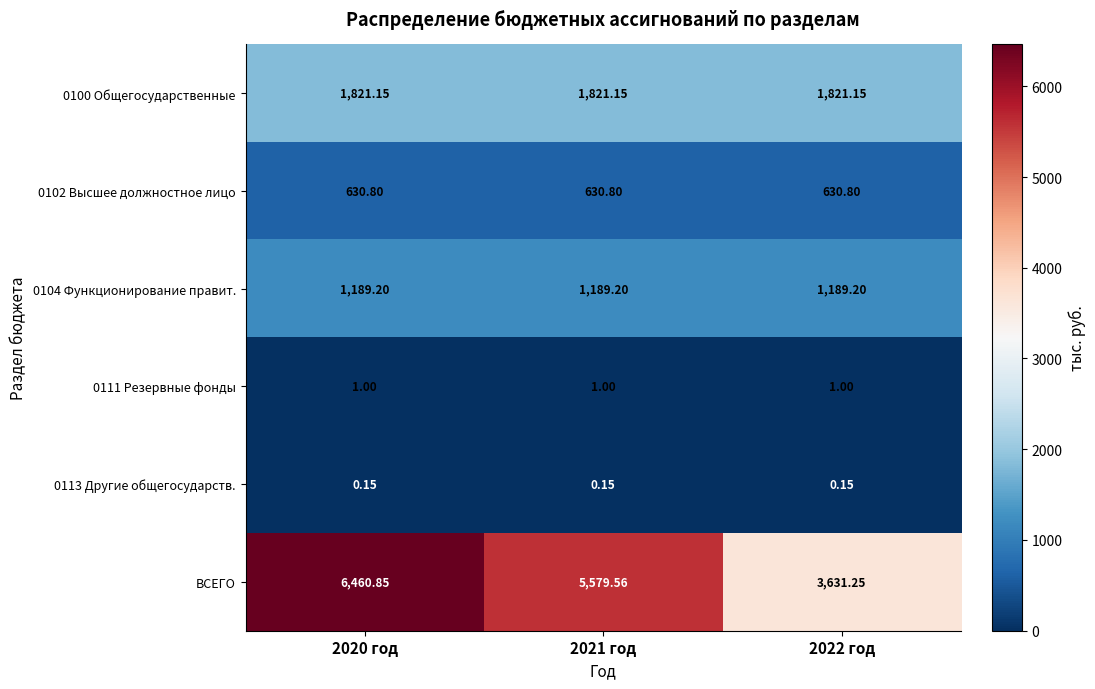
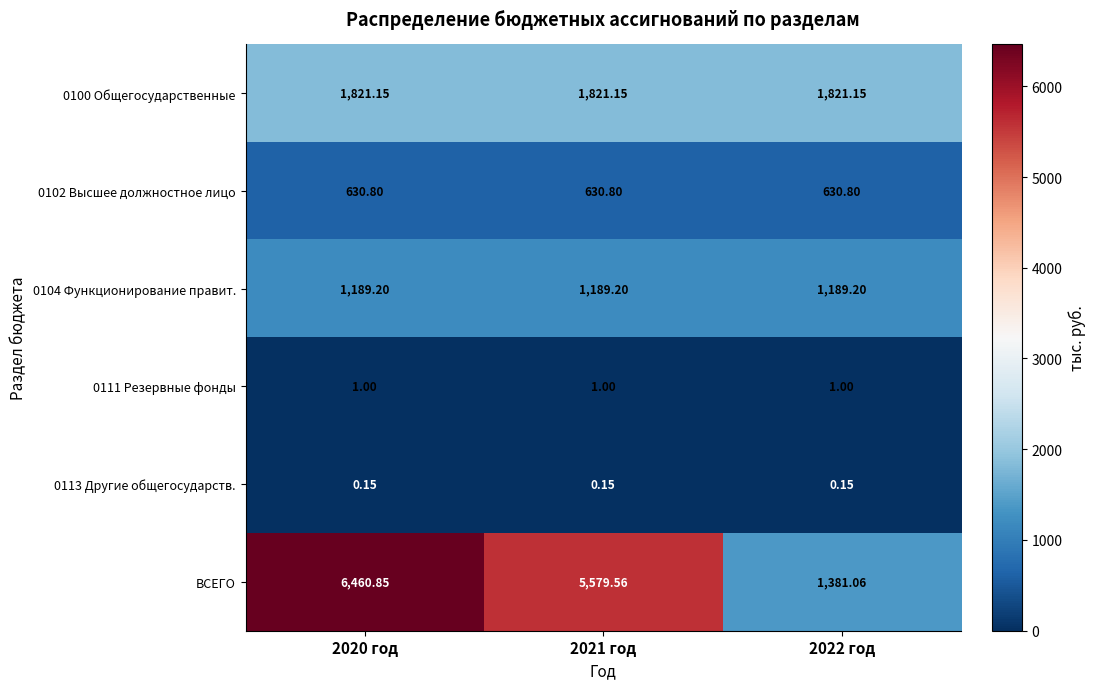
ВСЕГО, 2022 год: 3,631.25 -> 1,381.06
